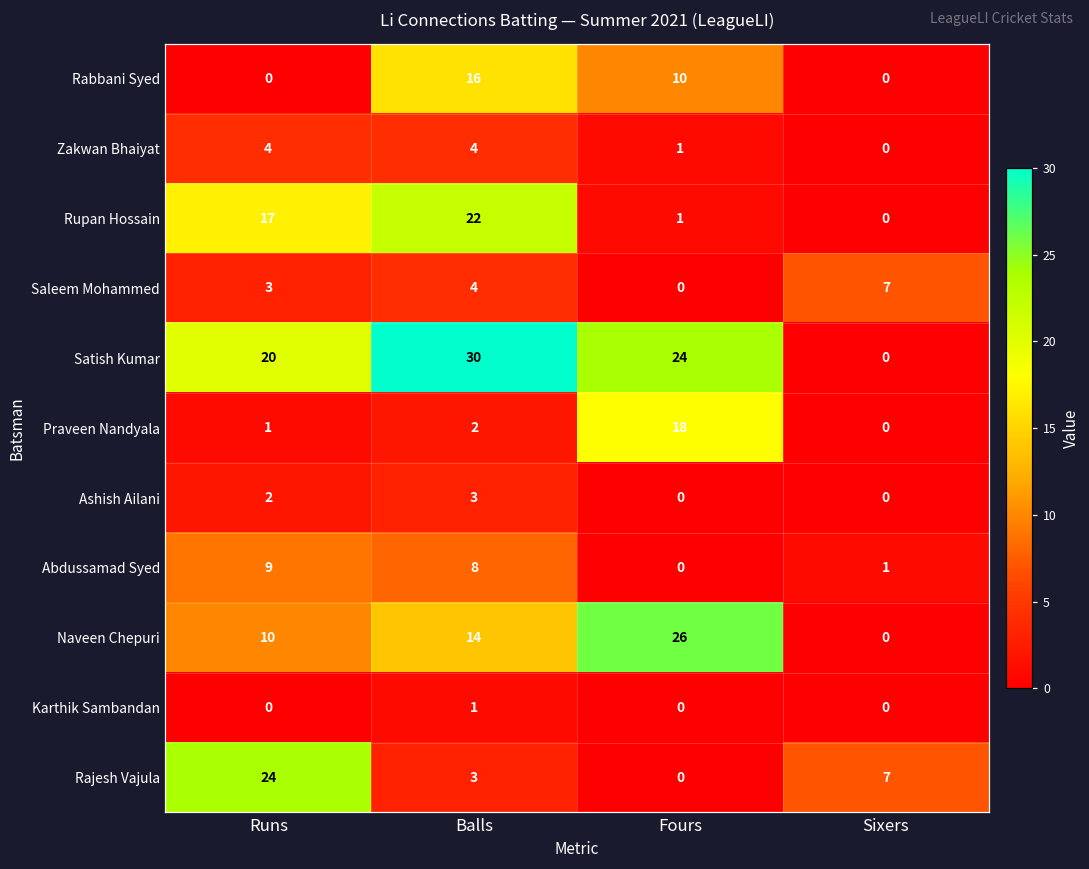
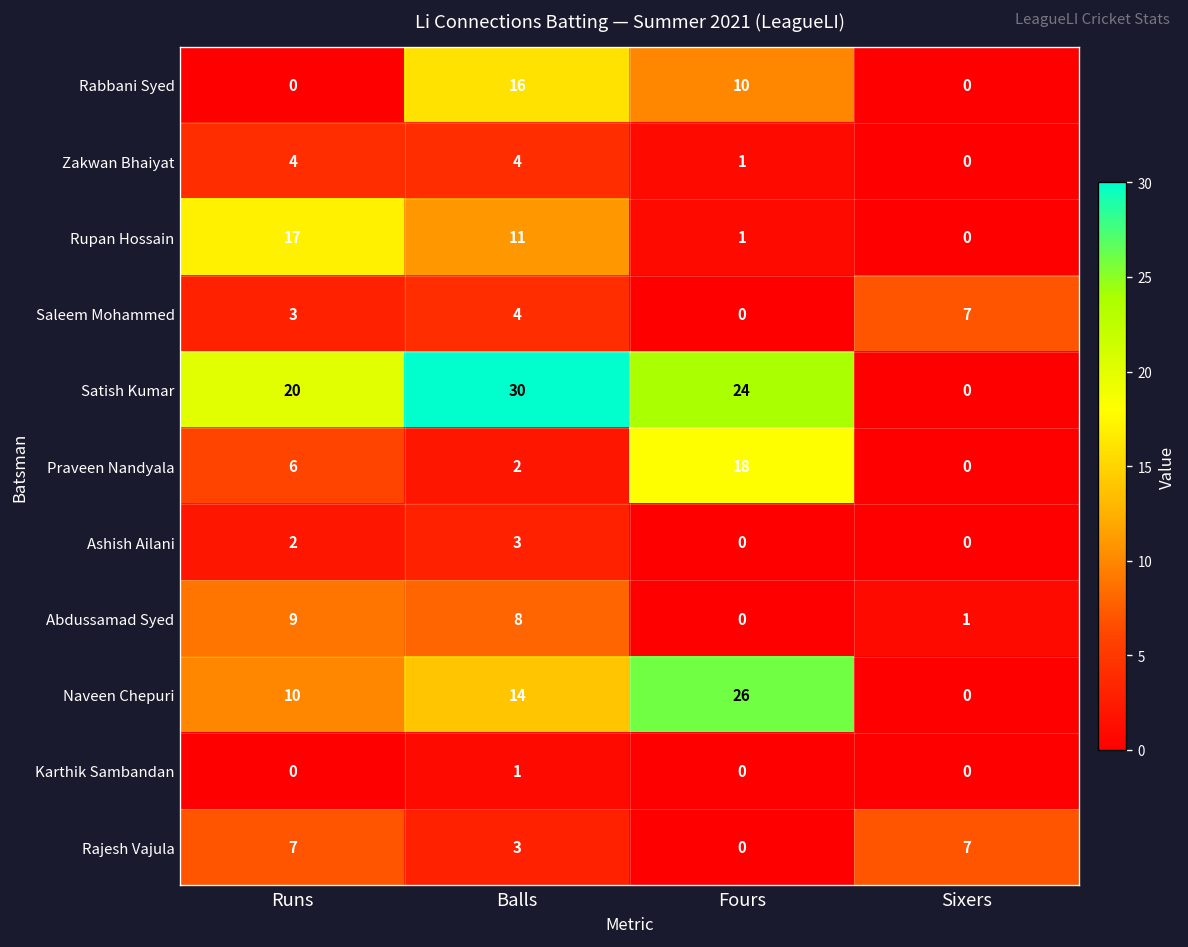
Rupan Hossain, Balls: 22 -> 11
Praveen Nandyala, Runs: 1 -> 6
Rajesh Vajula, Runs: 24 -> 7
